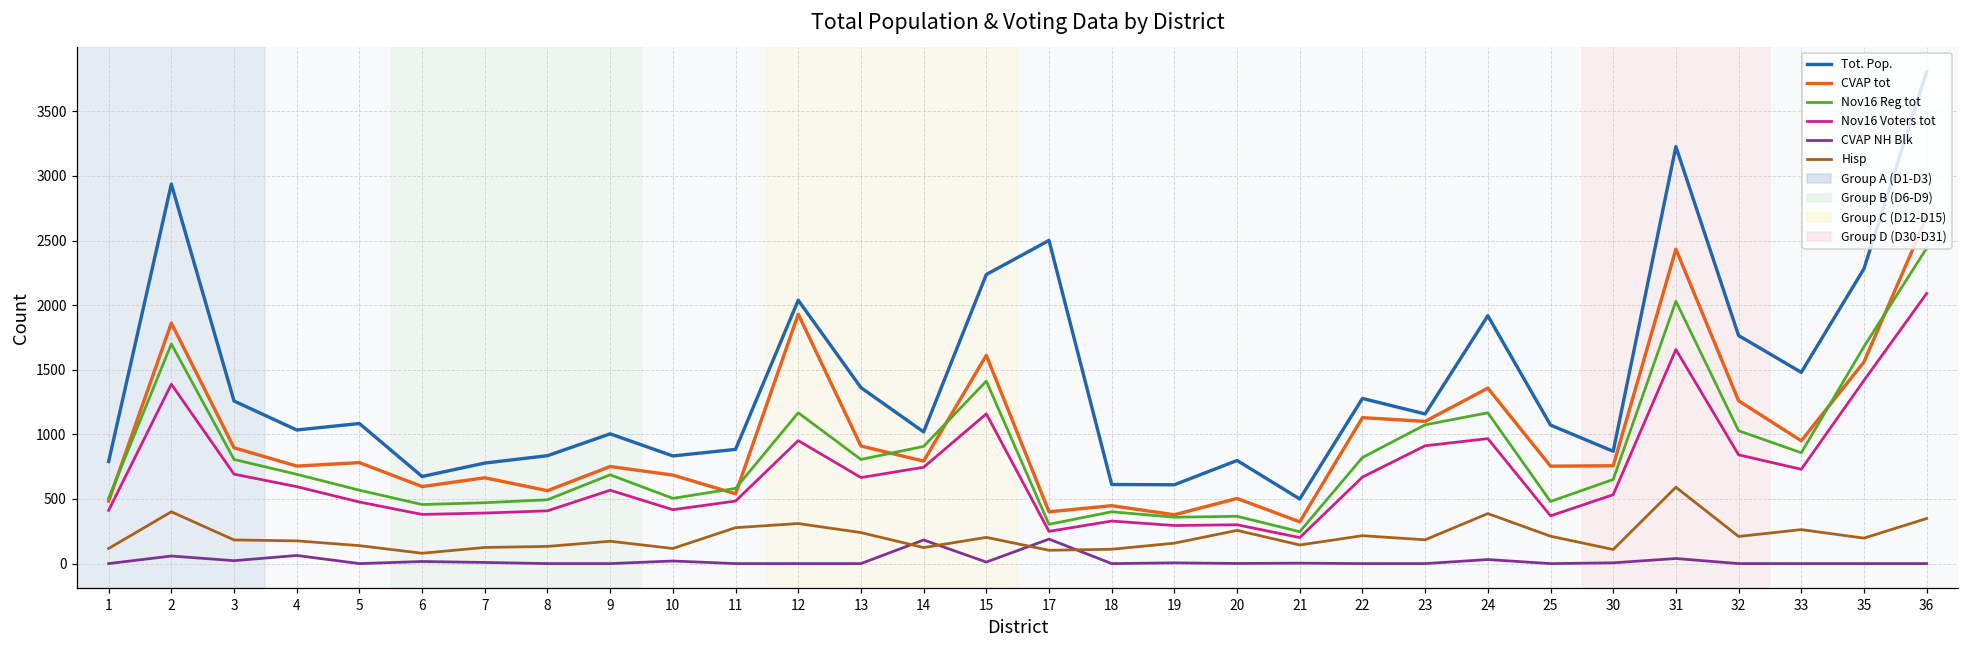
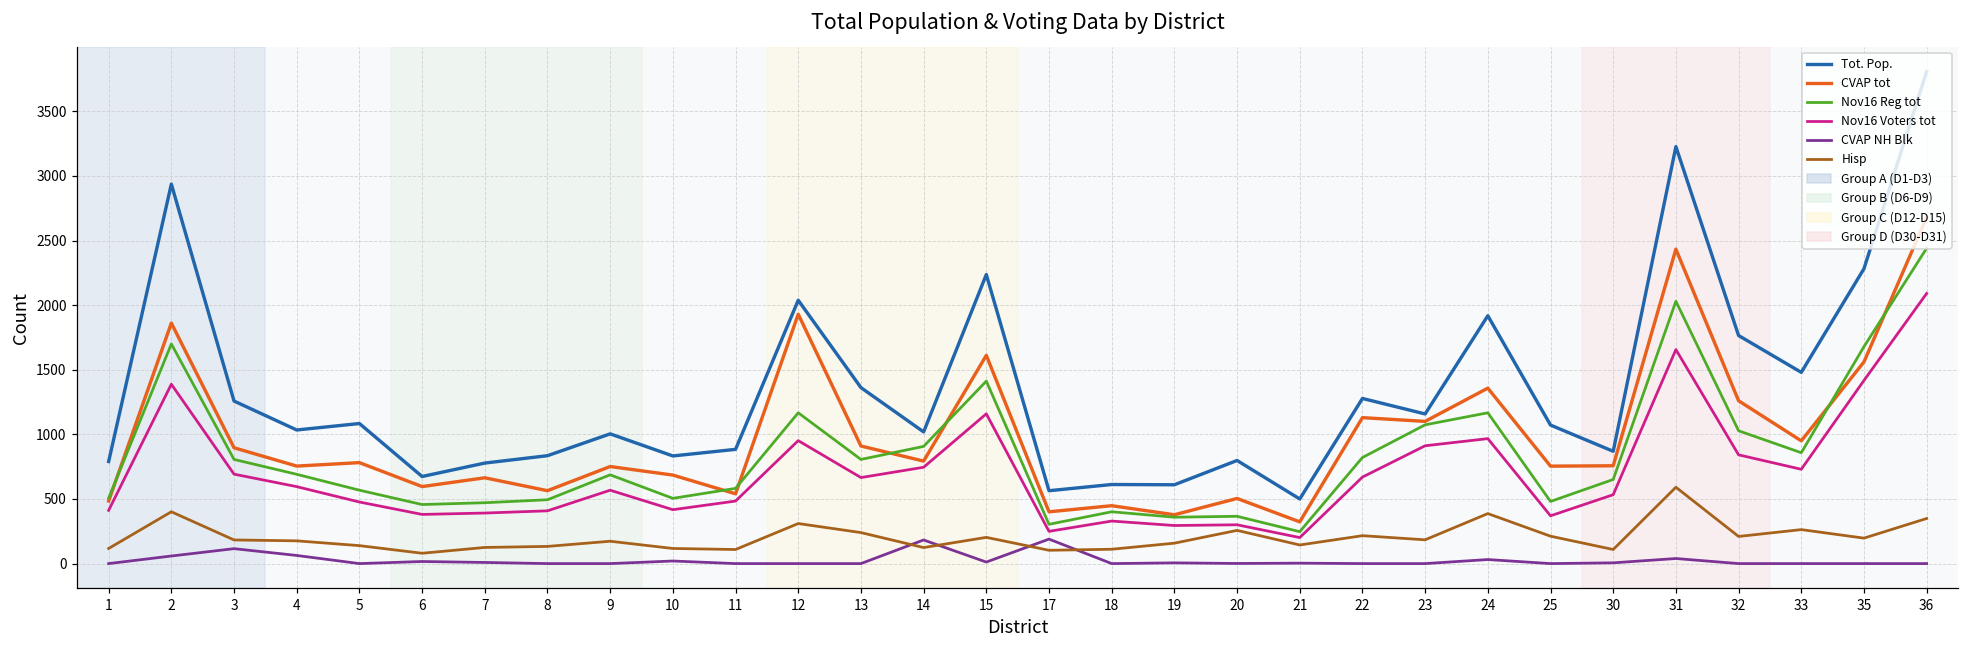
CVAP NH Blk, 3: 20 -> 120
Hisp, 11: 280 -> 110
Tot. Pop., 17: 2500 -> 560
